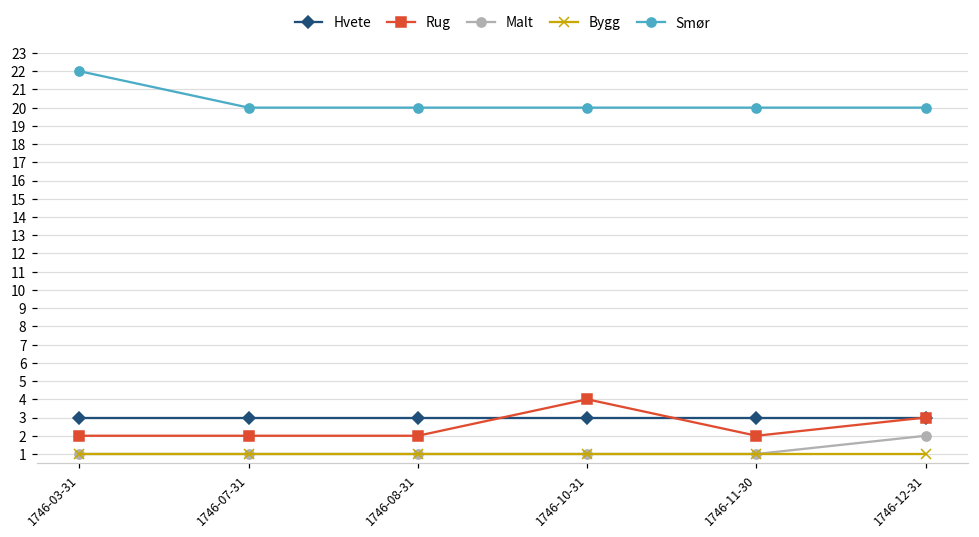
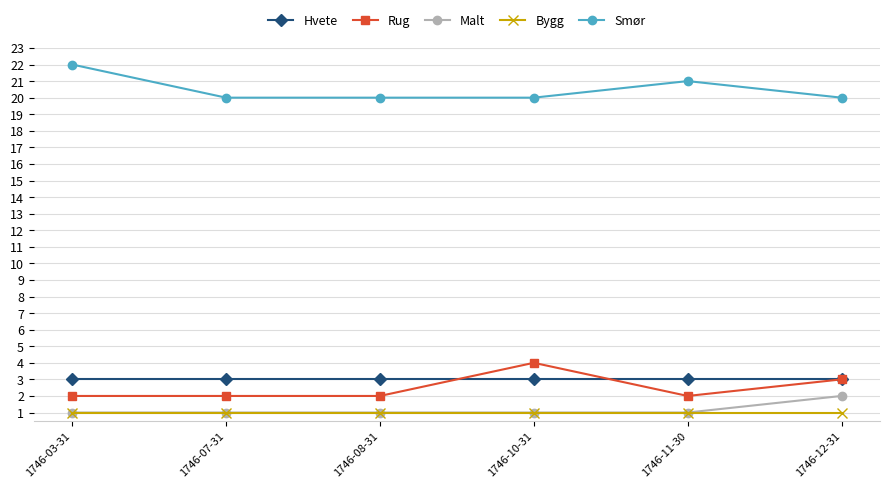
Smør, 1746-11-30: 20 -> 21
